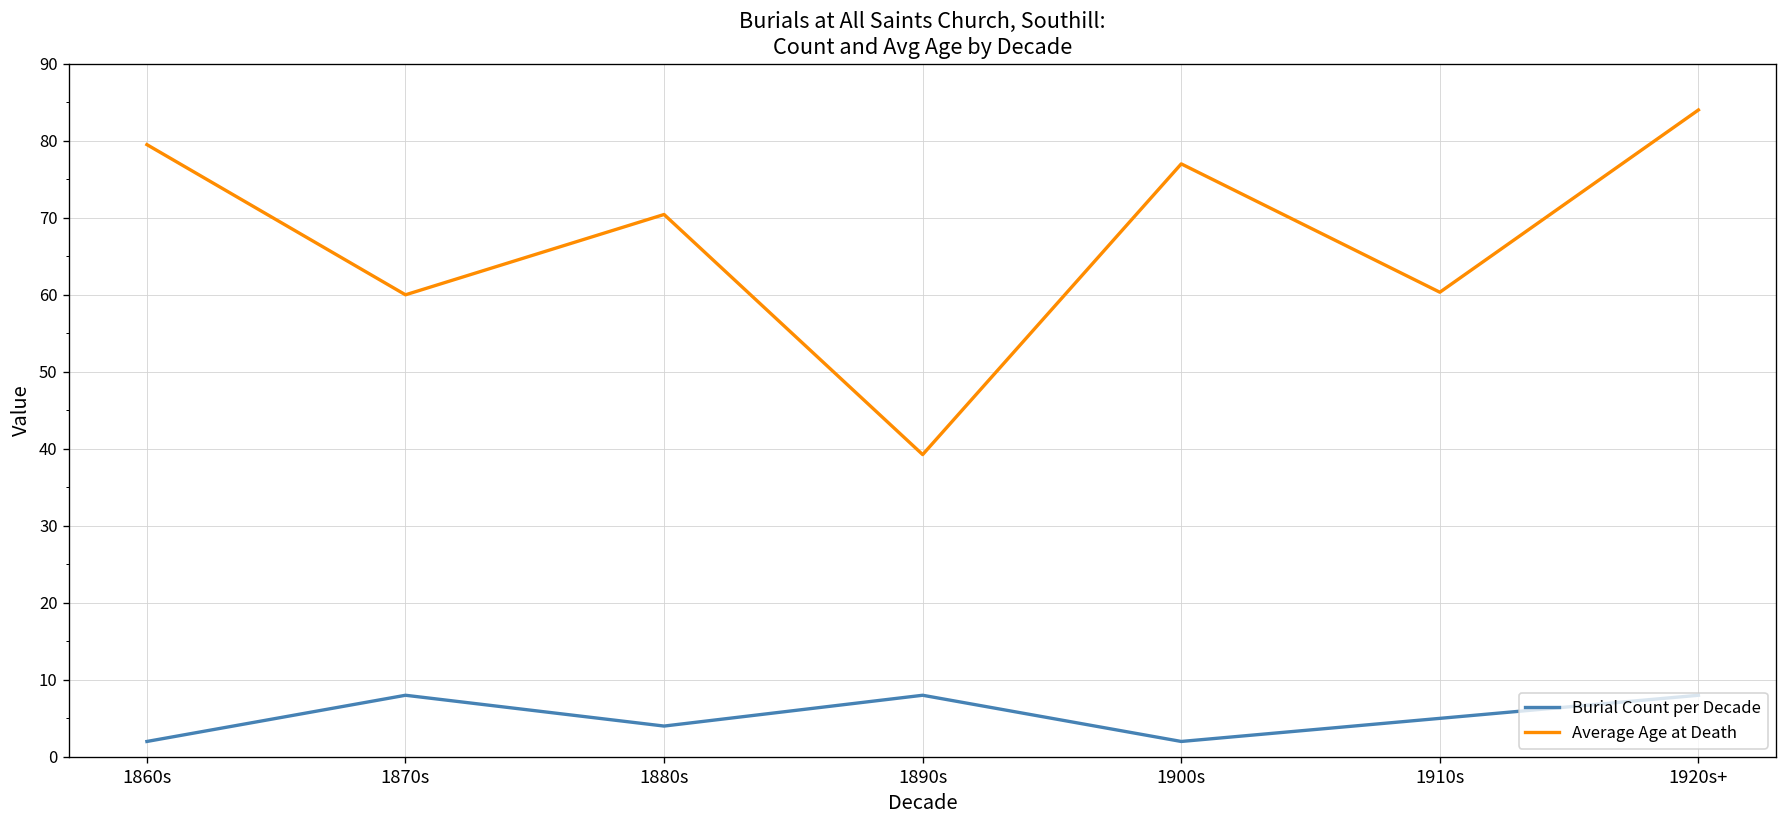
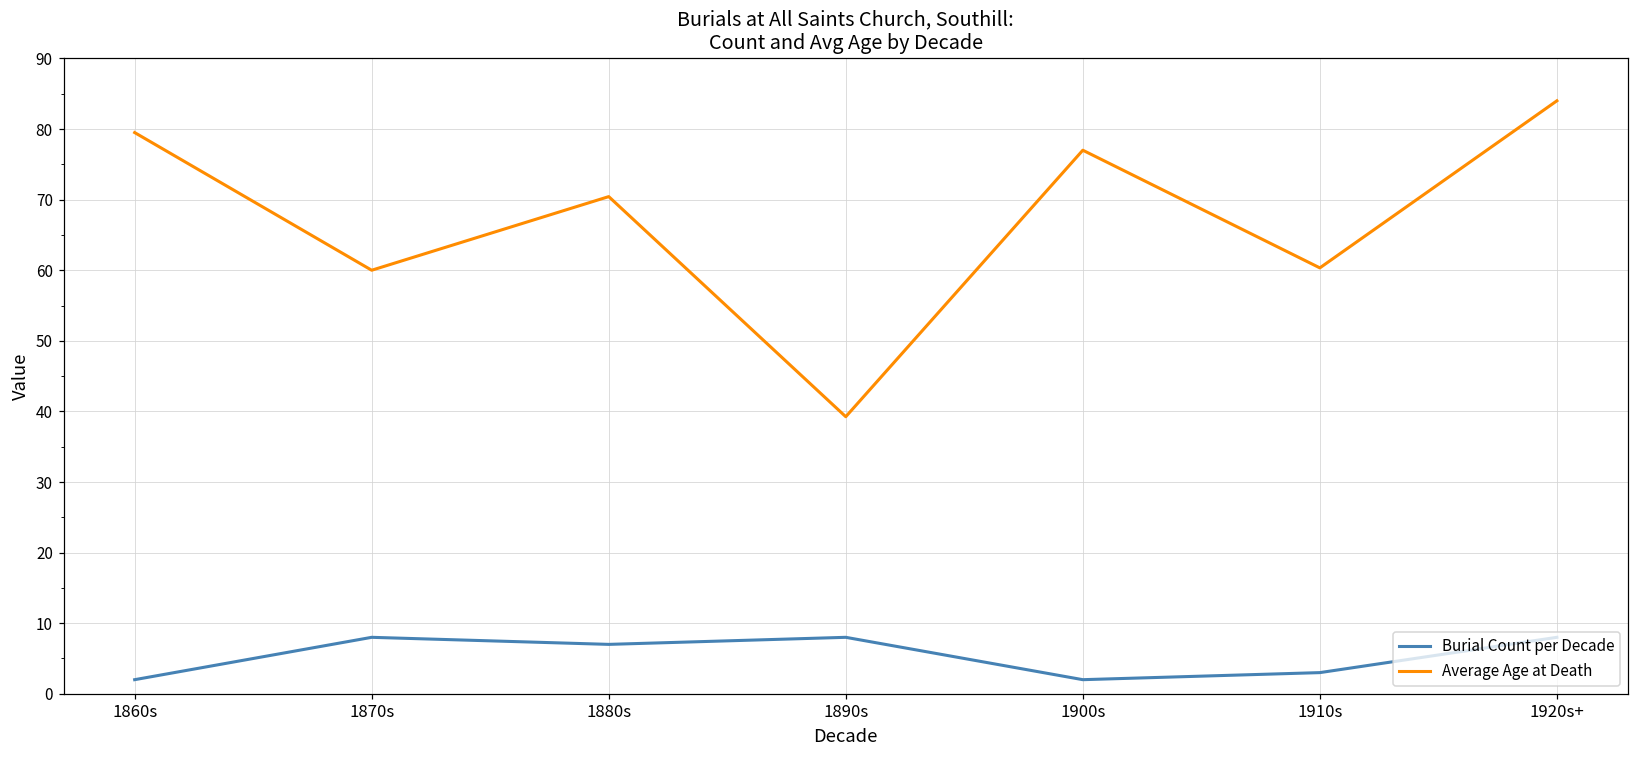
Burial Count per Decade, 1880s: 4 -> 7
Burial Count per Decade, 1910s: 5 -> 3
